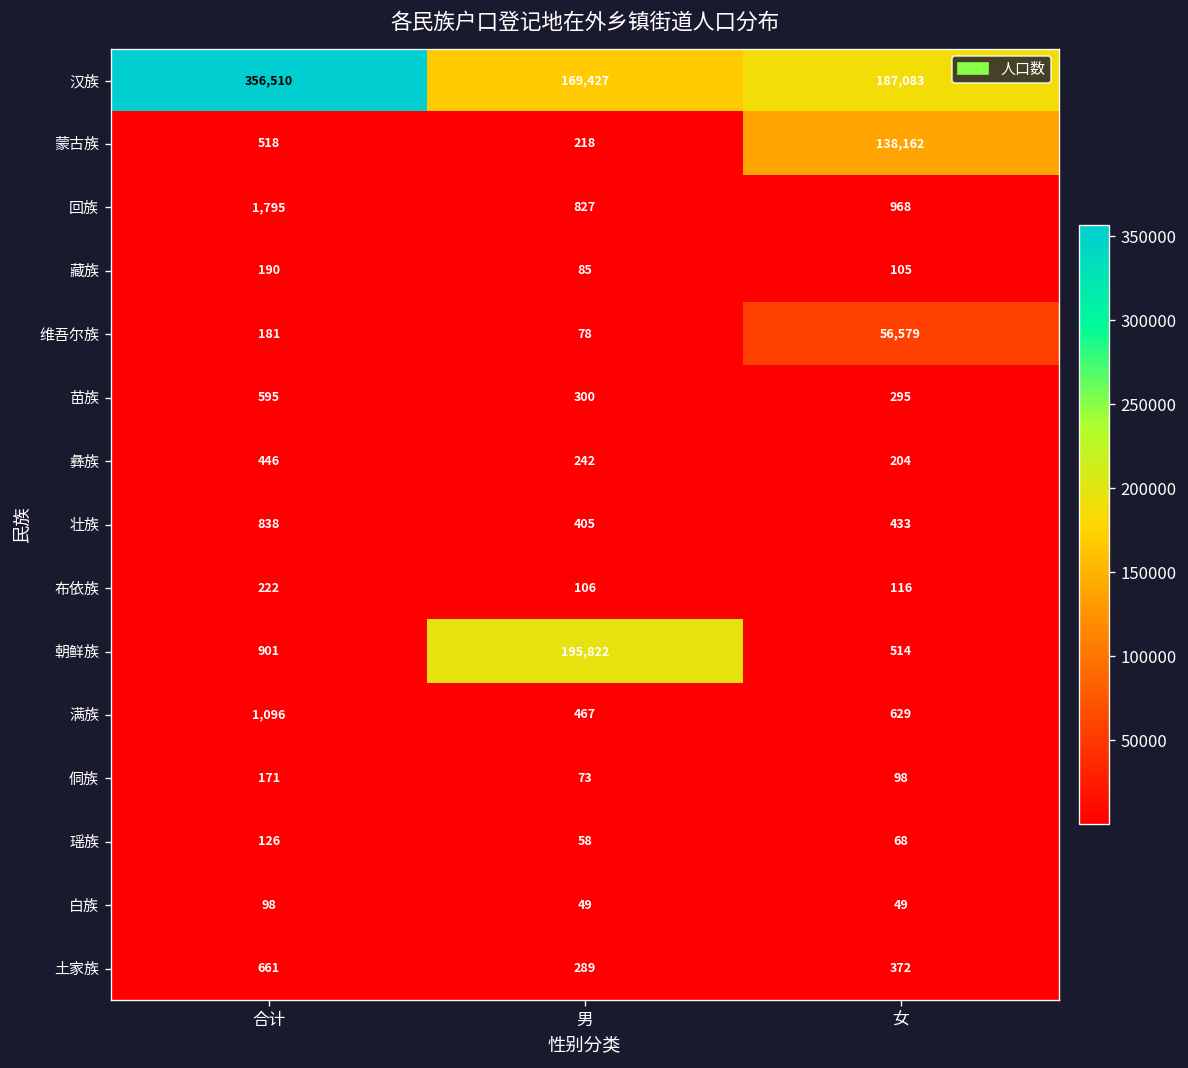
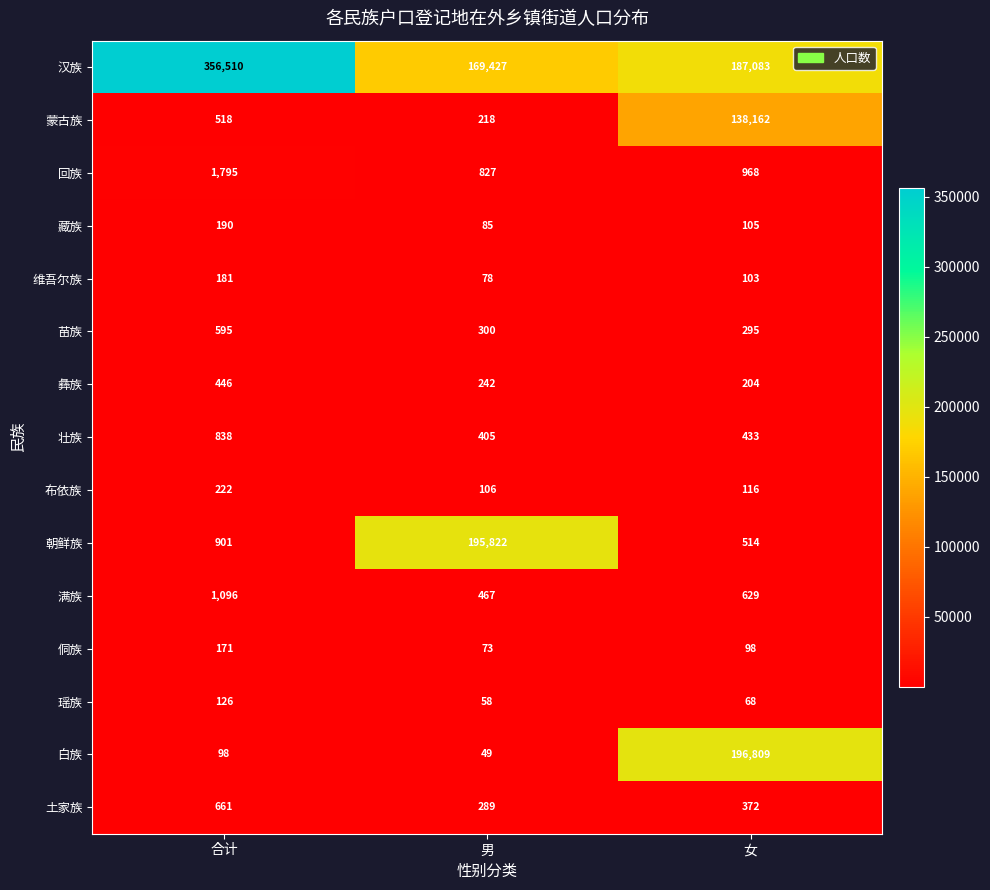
维吾尔族, 女: 56,579 -> 103
白族, 女: 49 -> 196,809
